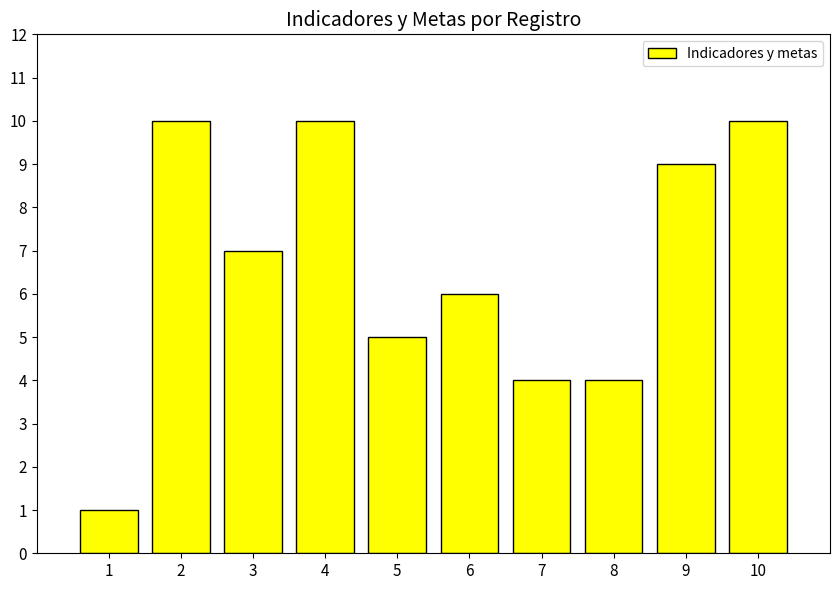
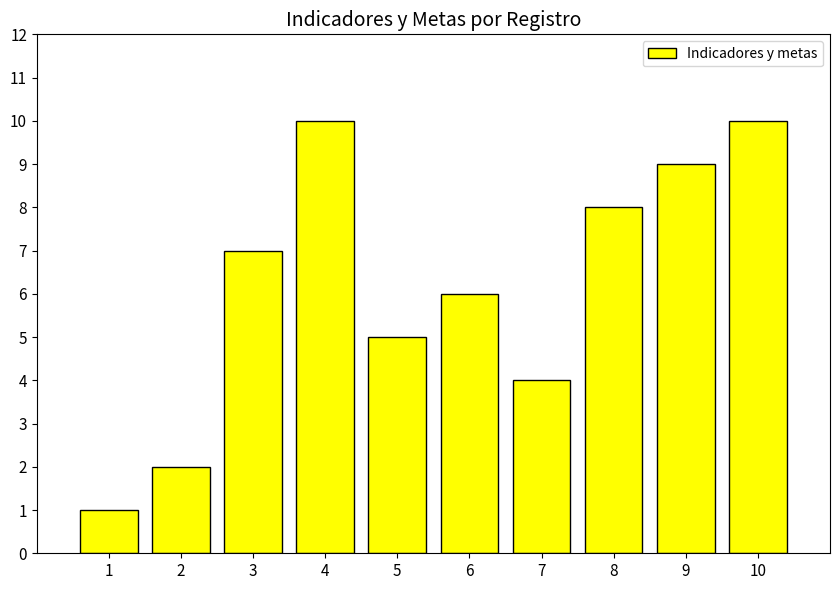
2: 10 -> 2
8: 4 -> 8
